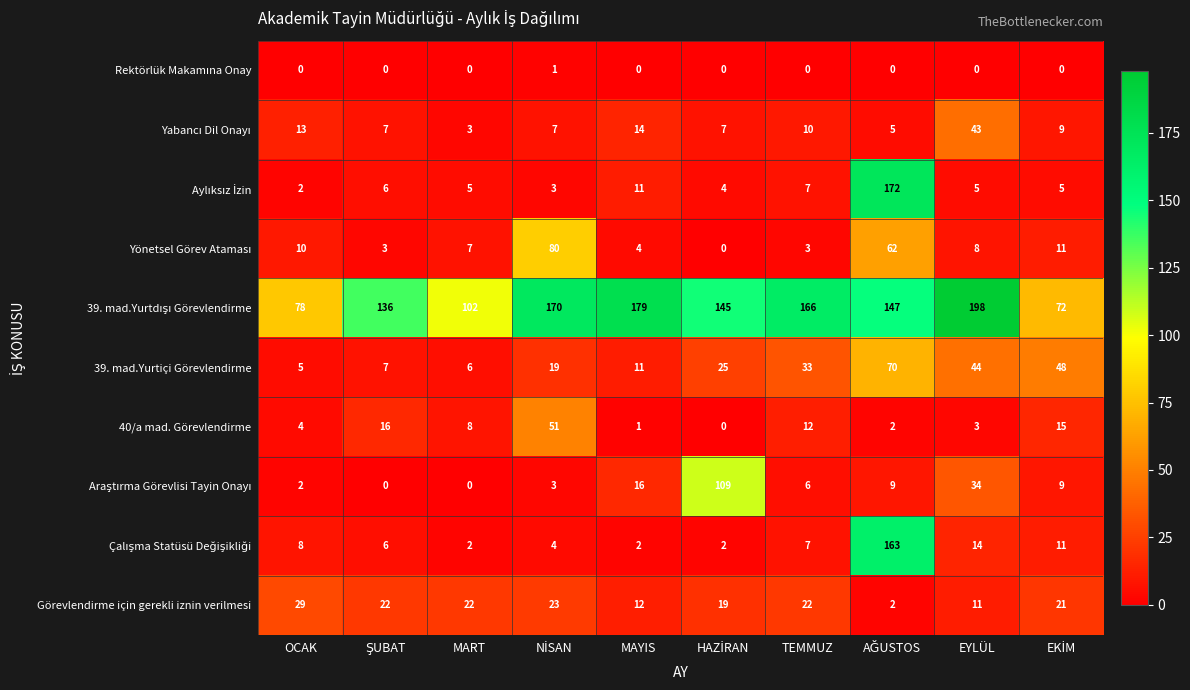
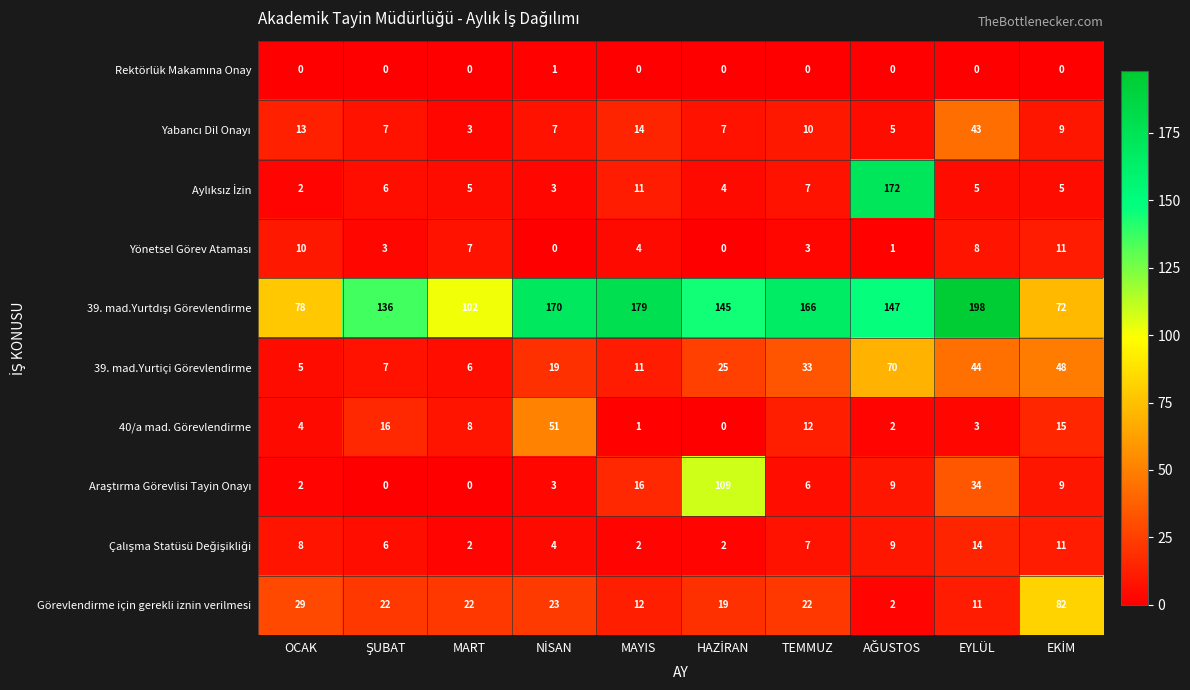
Yönetsel Görev Ataması, NİSAN: 80 -> 0
Yönetsel Görev Ataması, AĞUSTOS: 62 -> 1
Çalışma Statüsü Değişikliği, AĞUSTOS: 163 -> 9
Görevlendirme için gerekli iznin verilmesi, EKİM: 21 -> 82
